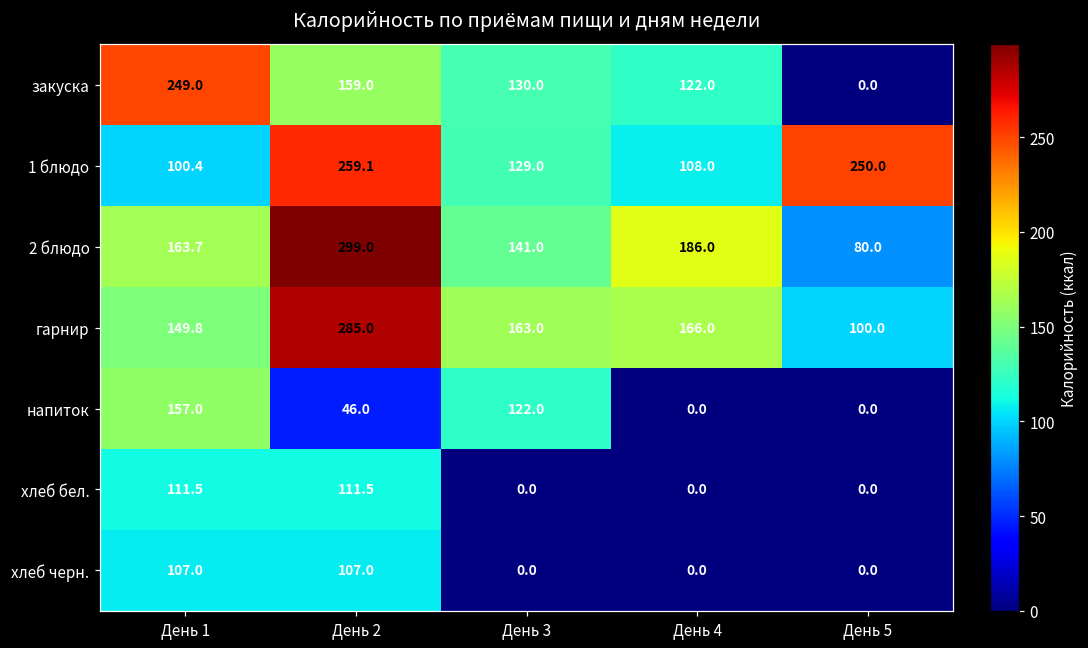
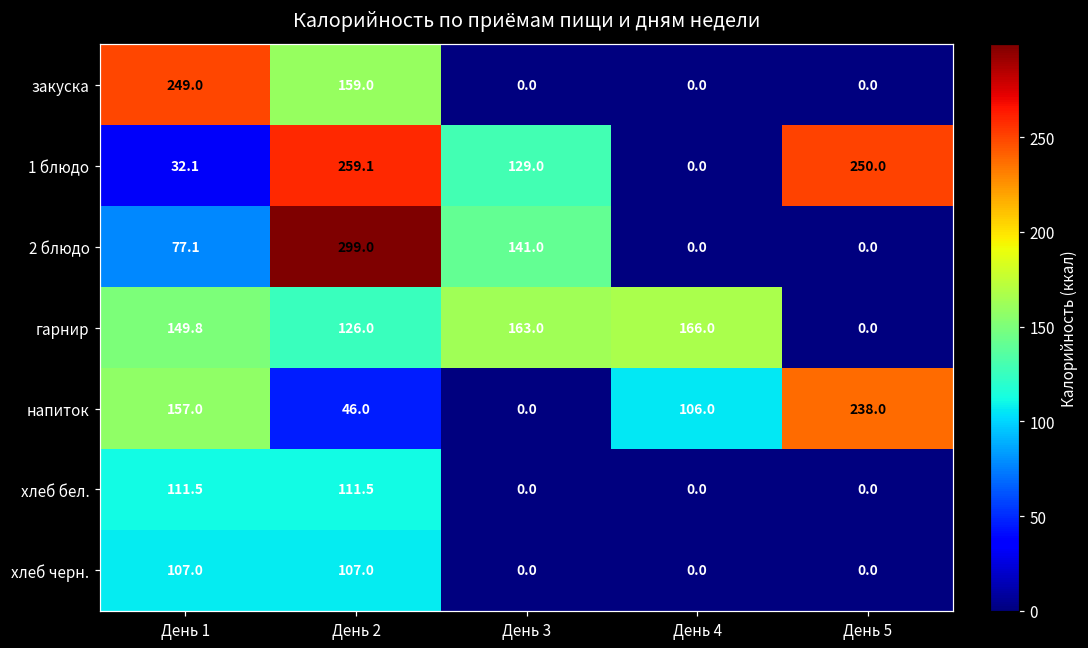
закуска, День 3: 130.0 -> 0.0
закуска, День 4: 122.0 -> 0.0
1 блюдо, День 1: 100.4 -> 32.1
1 блюдо, День 4: 108.0 -> 0.0
2 блюдо, День 1: 163.7 -> 77.1
2 блюдо, День 4: 186.0 -> 0.0
2 блюдо, День 5: 80.0 -> 0.0
гарнир, День 2: 285.0 -> 126.0
гарнир, День 5: 100.0 -> 0.0
напиток, День 3: 122.0 -> 0.0
напиток, День 4: 0.0 -> 106.0
напиток, День 5: 0.0 -> 238.0
